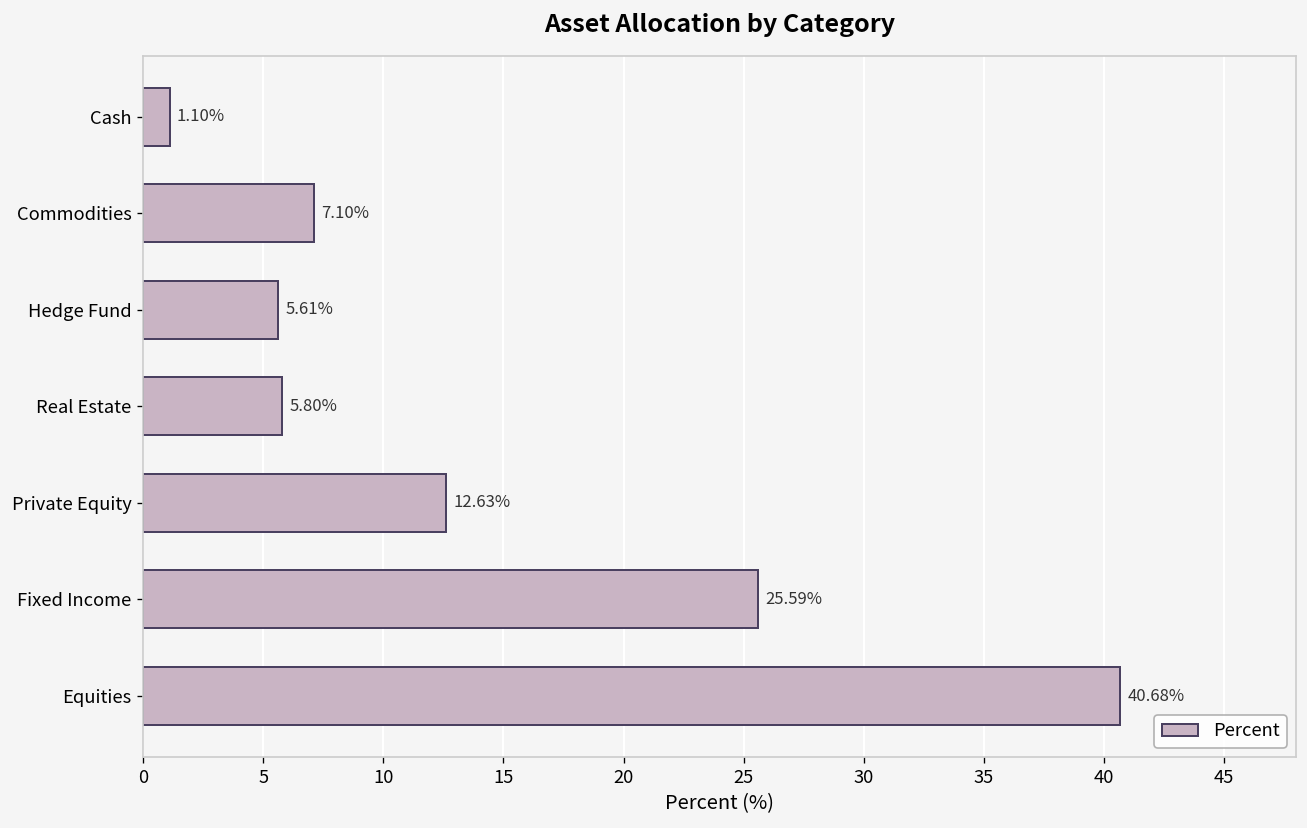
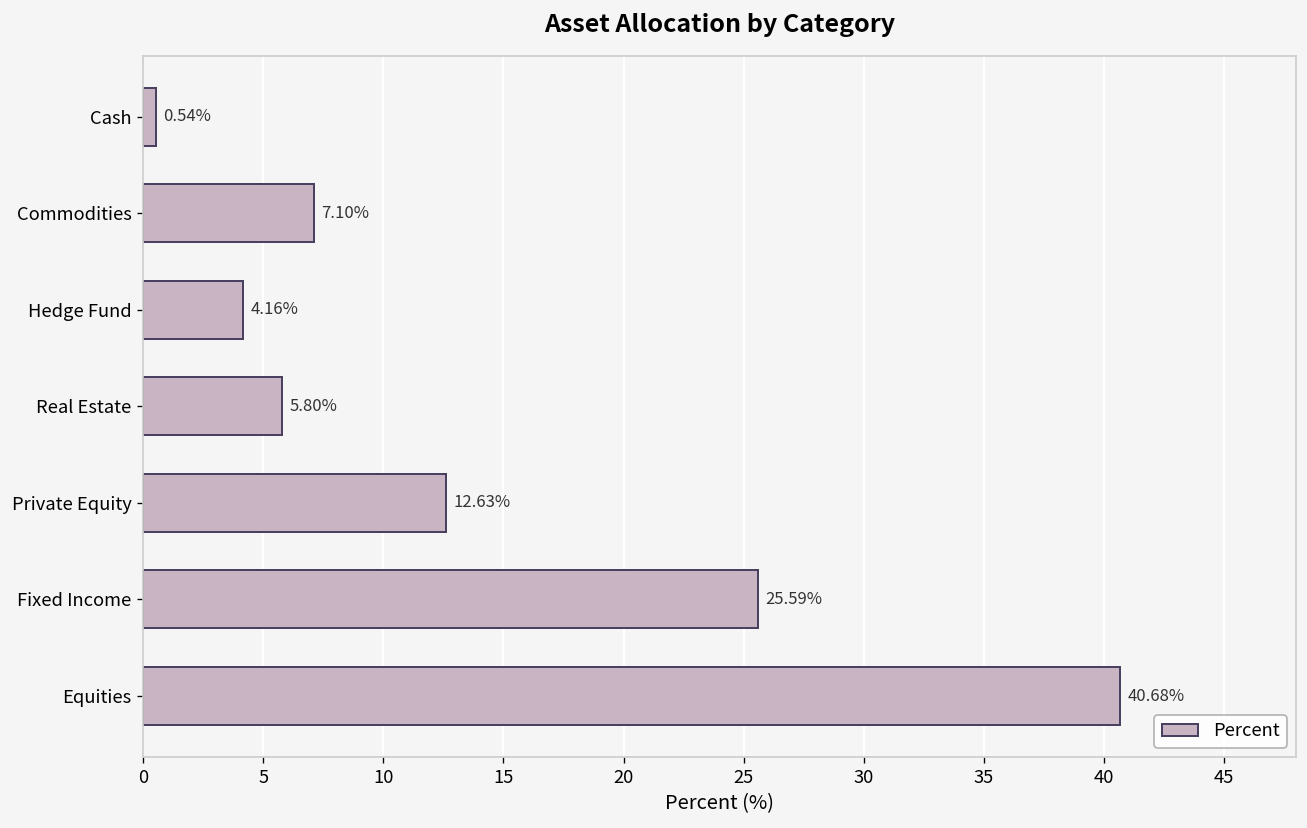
Cash: 1.10% -> 0.54%
Hedge Fund: 5.61% -> 4.16%
